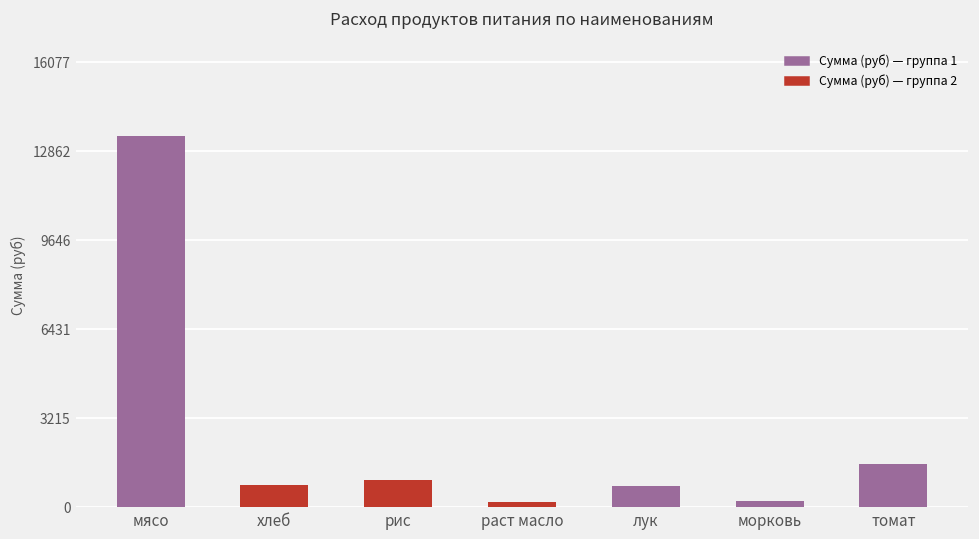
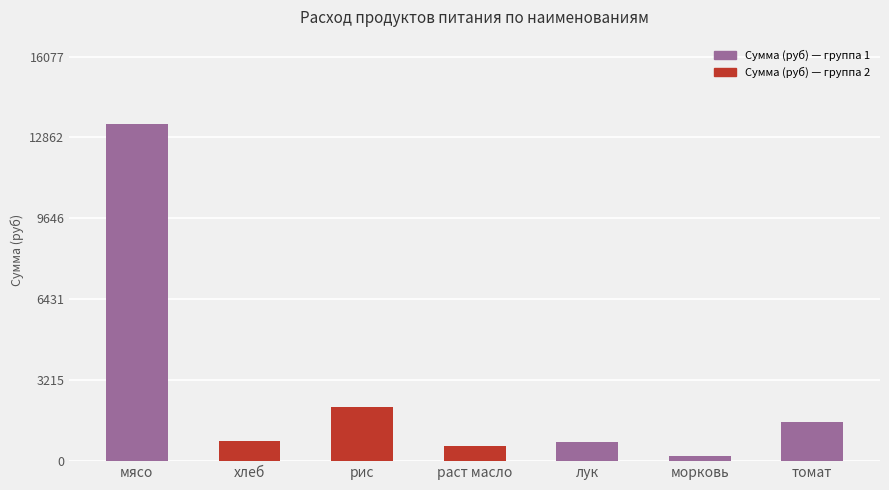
рис: 1000 -> 2200
раст масло: 200 -> 600
